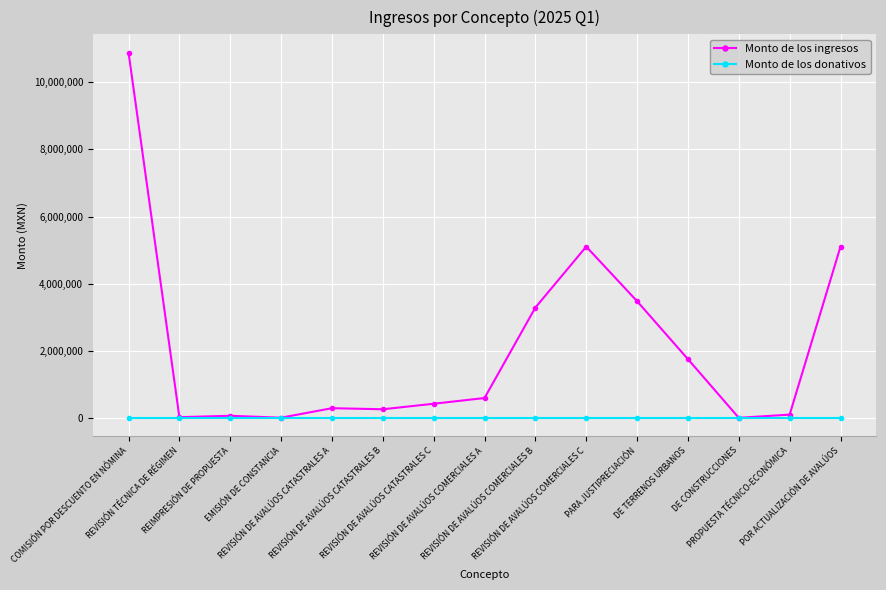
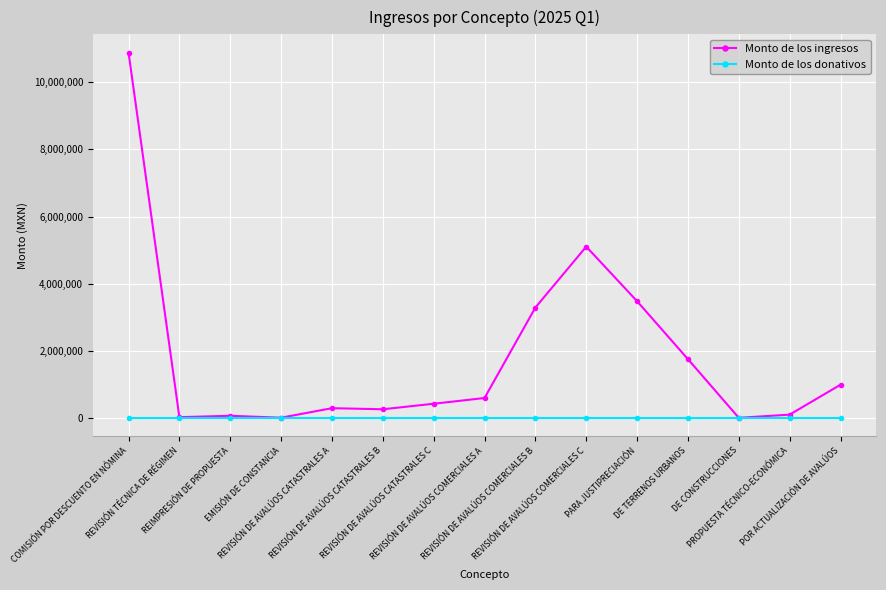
Monto de los ingresos, POR ACTUALIZACIÓN DE AVALÚOS: 5,100,000 -> 1,000,000
